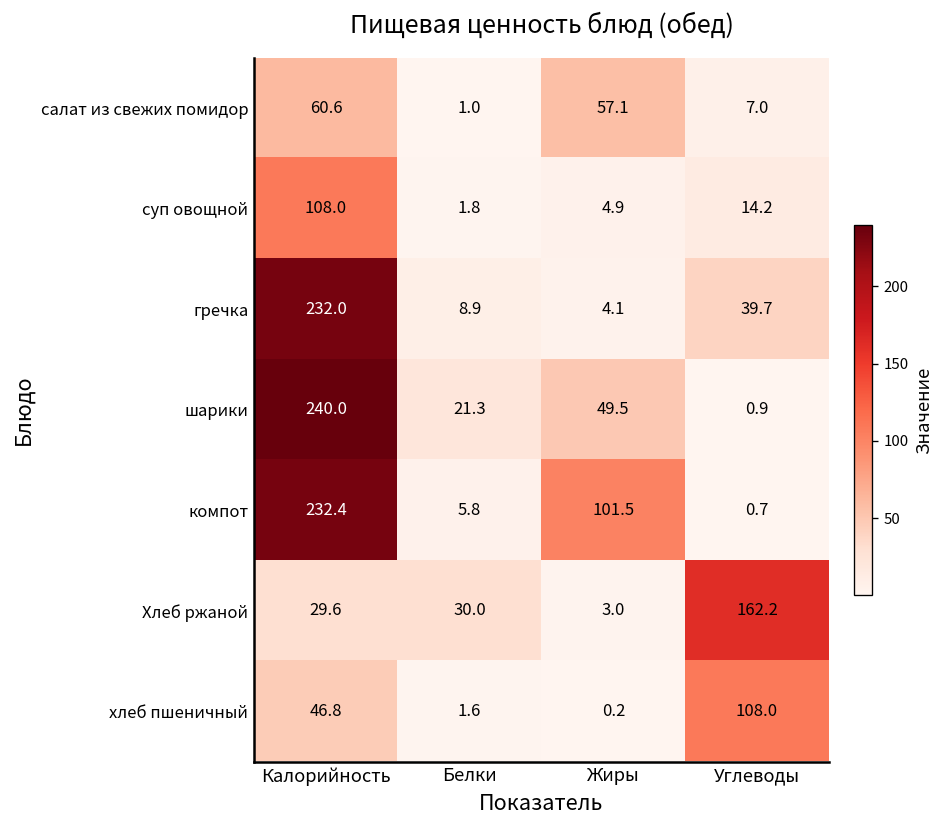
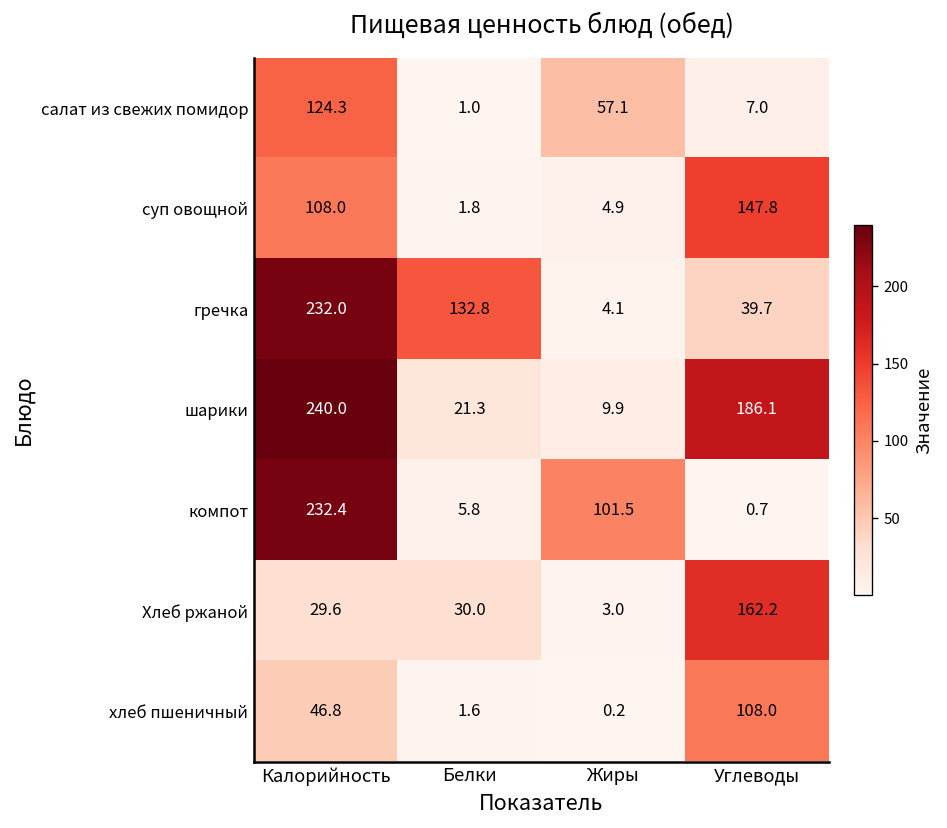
салат из свежих помидор, Калорийность: 60.6 -> 124.3
суп овощной, Углеводы: 14.2 -> 147.8
гречка, Белки: 8.9 -> 132.8
шарики, Жиры: 49.5 -> 9.9
шарики, Углеводы: 0.9 -> 186.1
